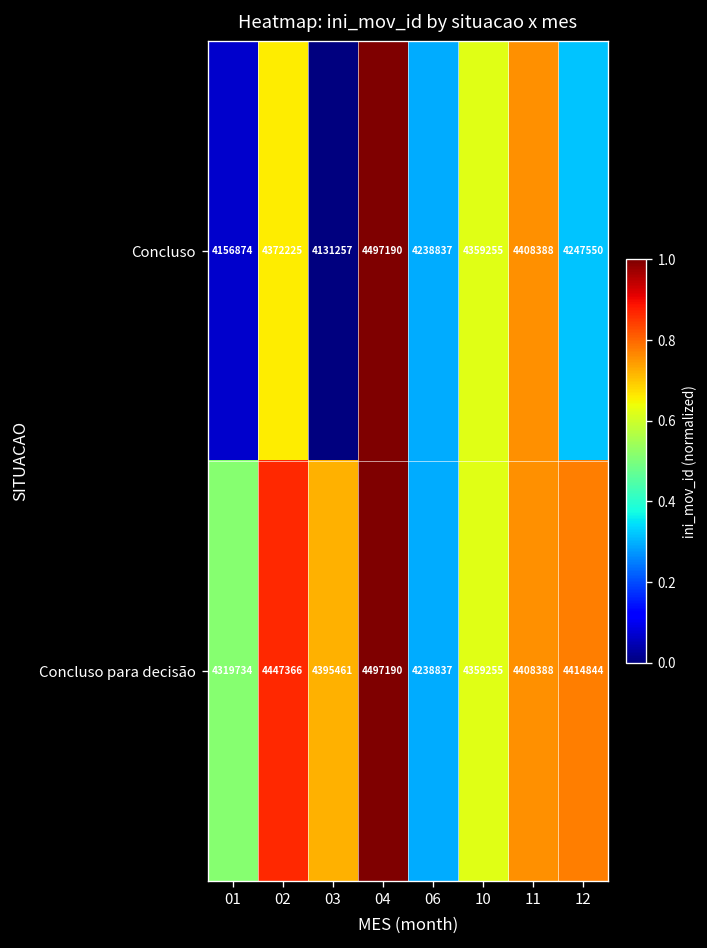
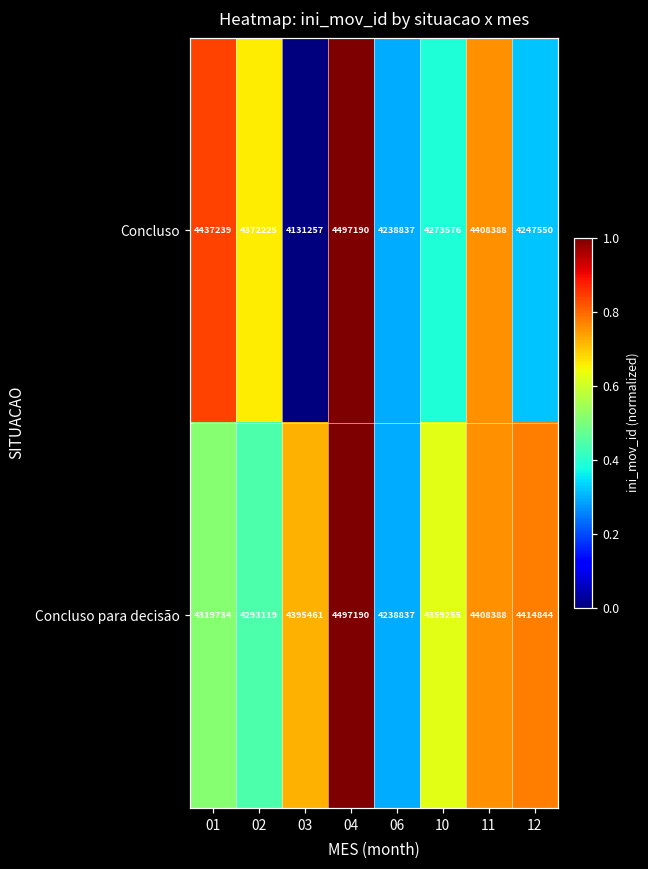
Concluso, 01: 4156874 -> 4437239
Concluso, 10: 4359255 -> 4273576
Concluso para decisão, 02: 4447366 -> 4293119
